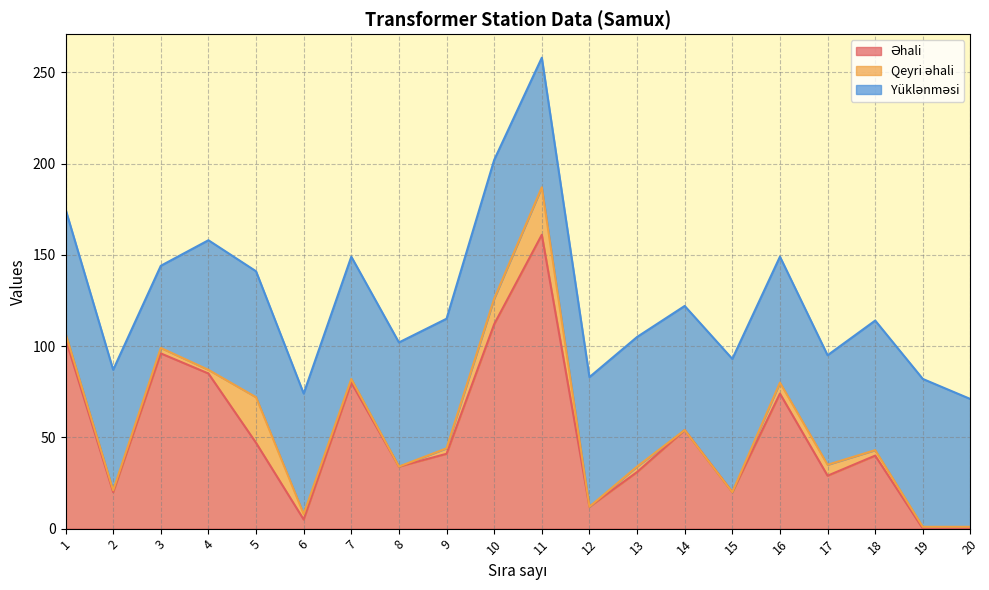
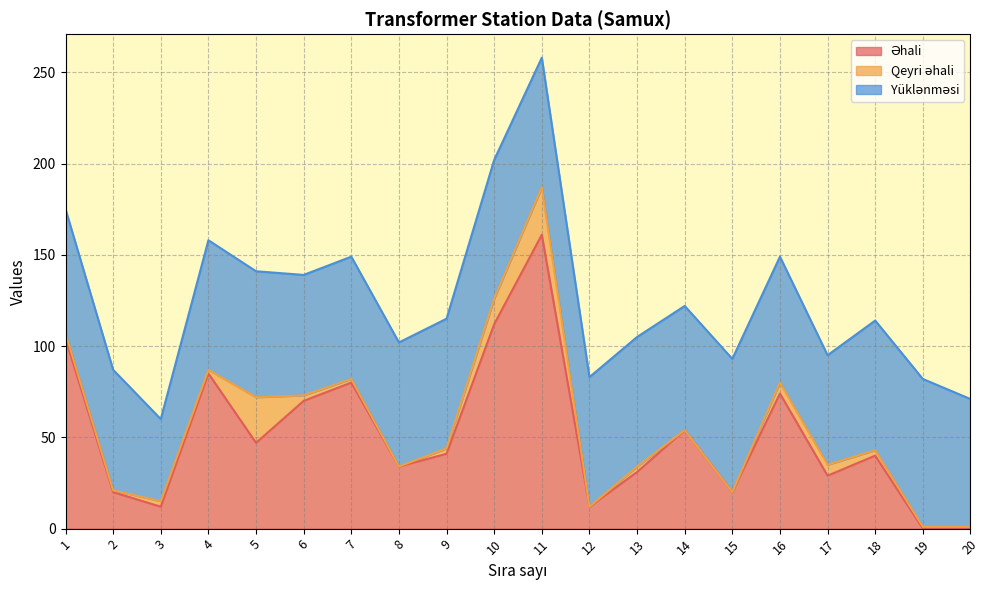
Əhali, 3: 96 -> 12
Əhali, 6: 5 -> 70
